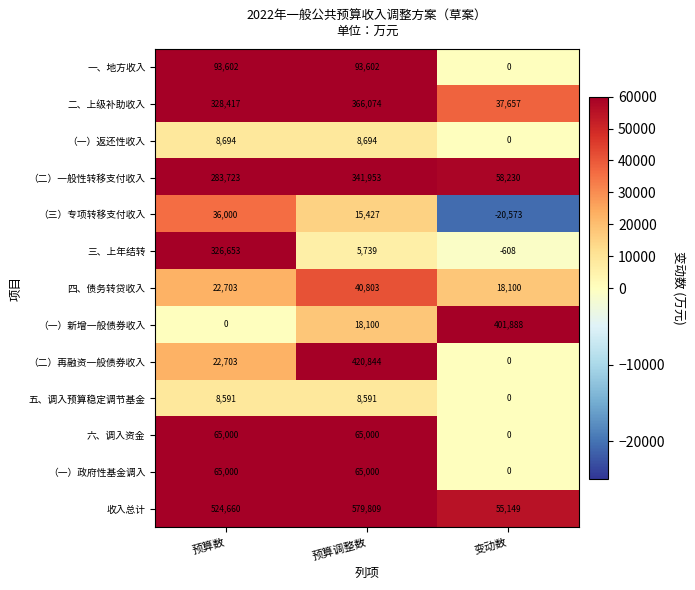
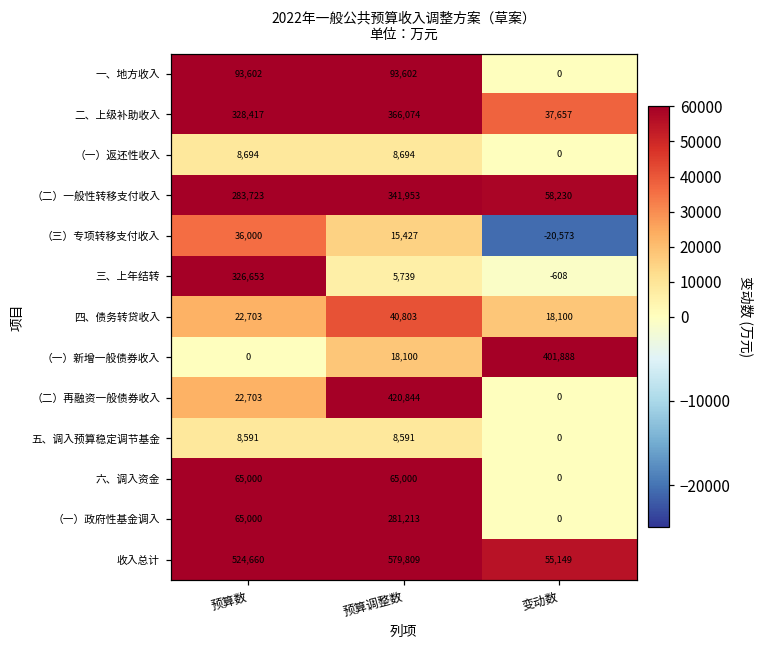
（一）政府性基金调入, 预算调整数: 65,000 -> 281,213
